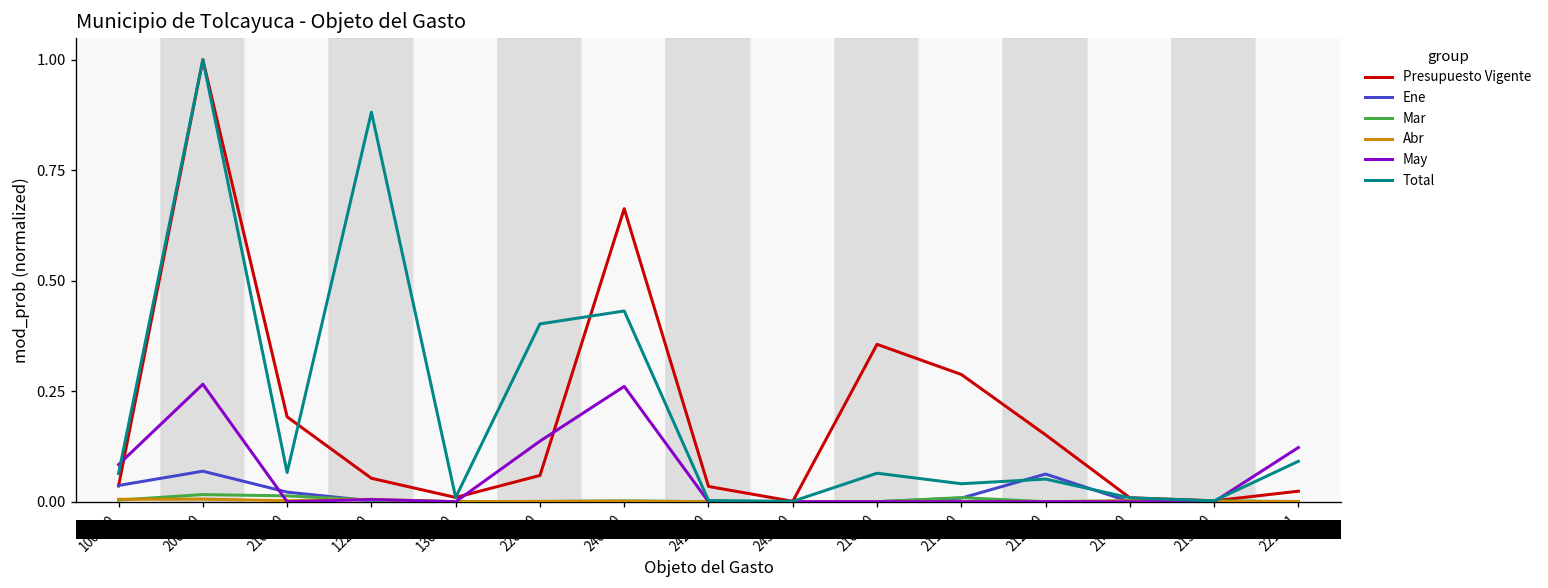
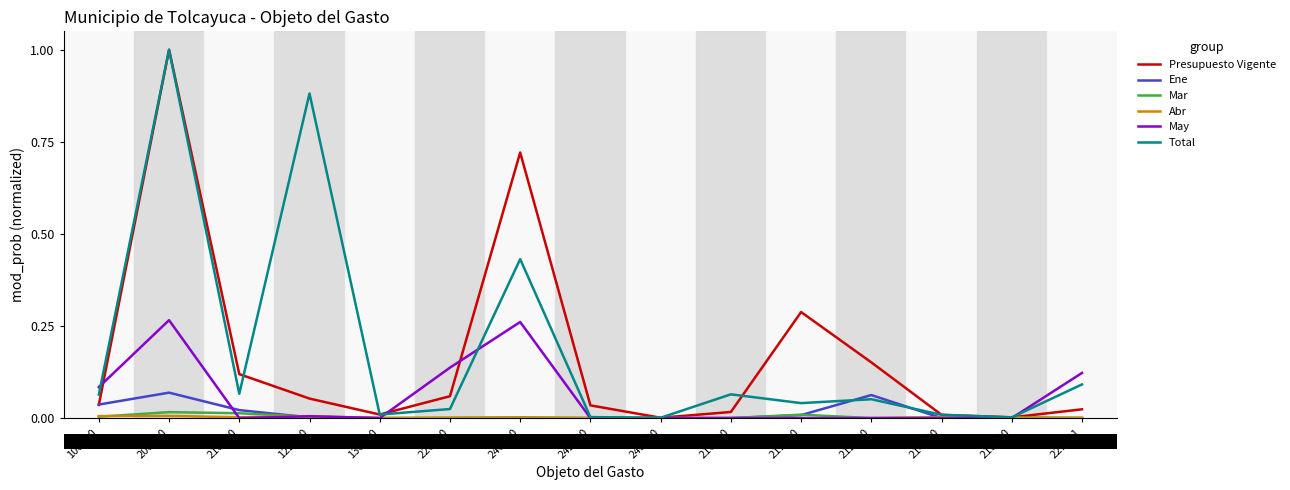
Presupuesto Vigente, 210000: 0.19 -> 0.12
Total, 220000: 0.40 -> 0.02
Presupuesto Vigente, 240000: 0.66 -> 0.72
Presupuesto Vigente, 216000: 0.36 -> 0.02
